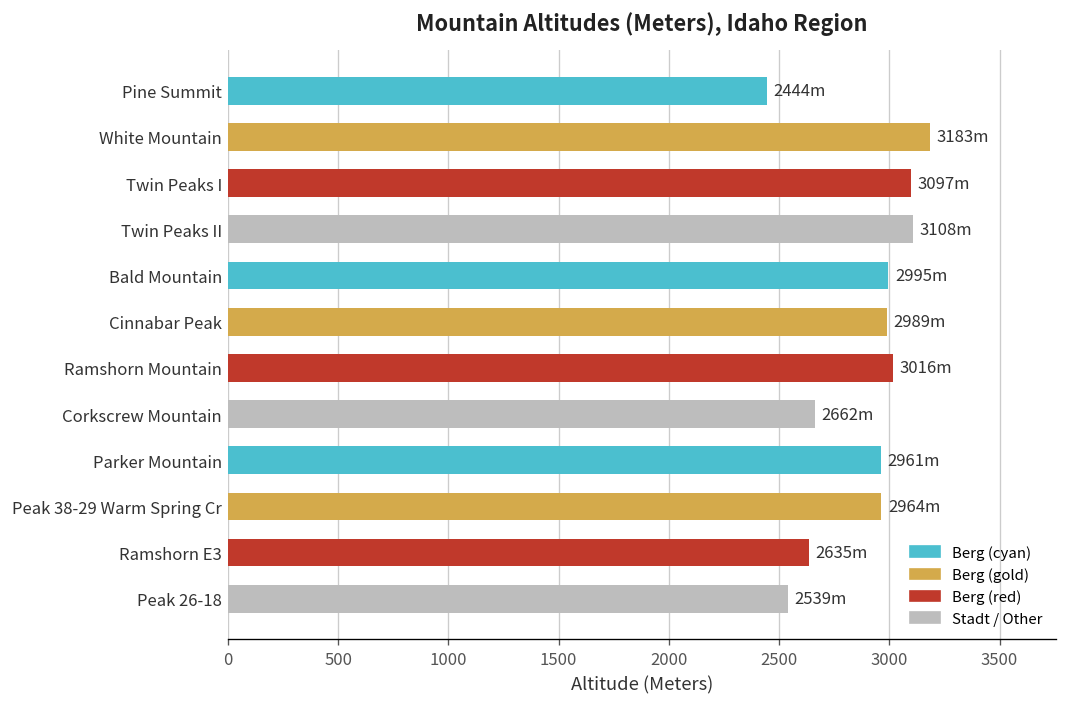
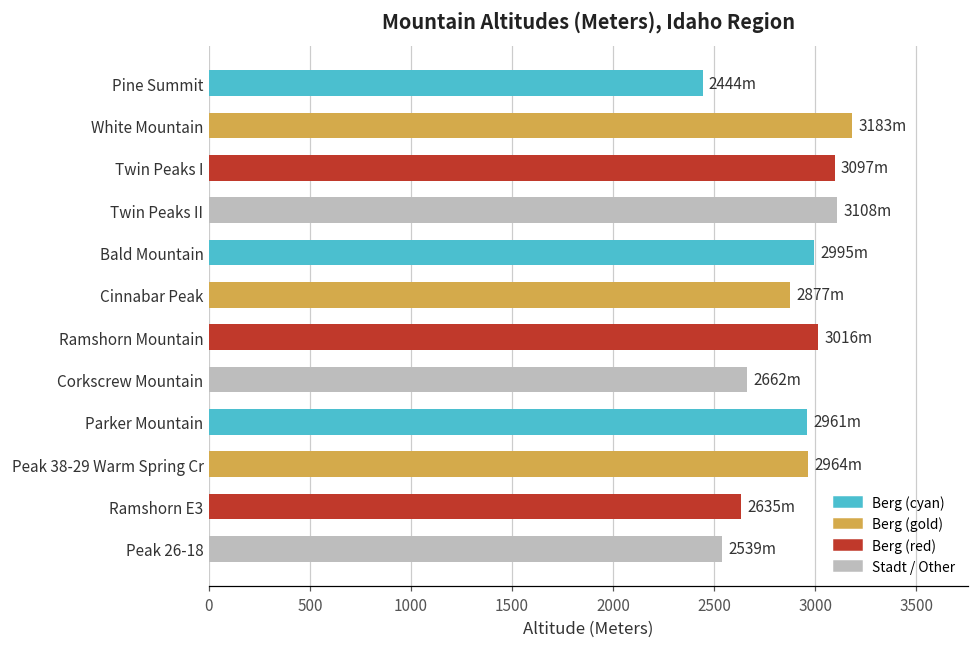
Cinnabar Peak: 2989m -> 2877m
